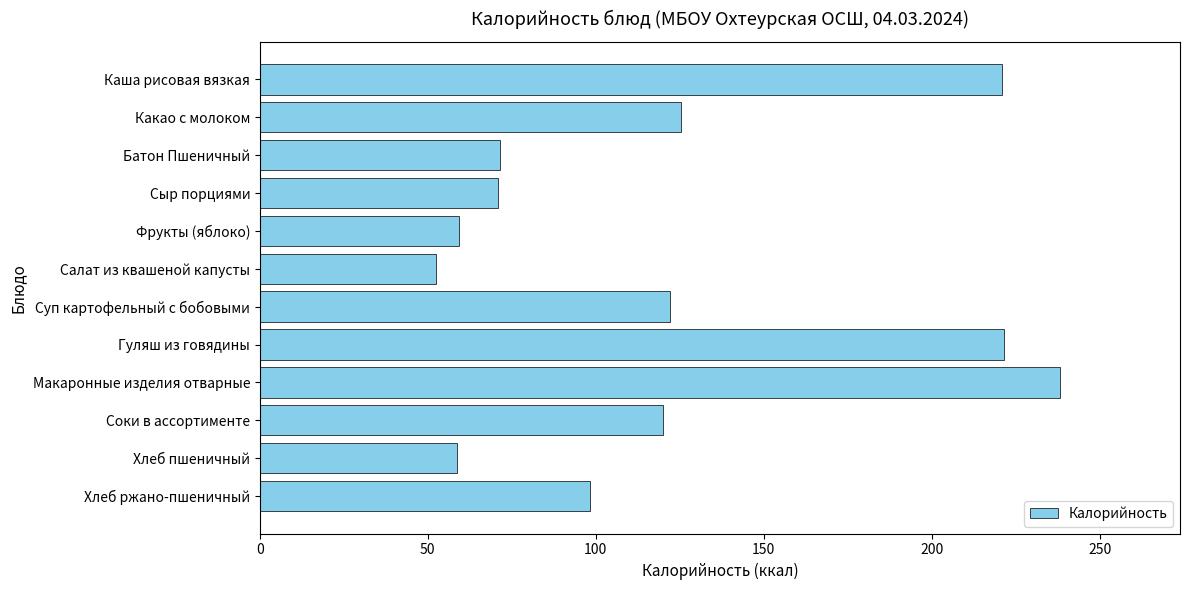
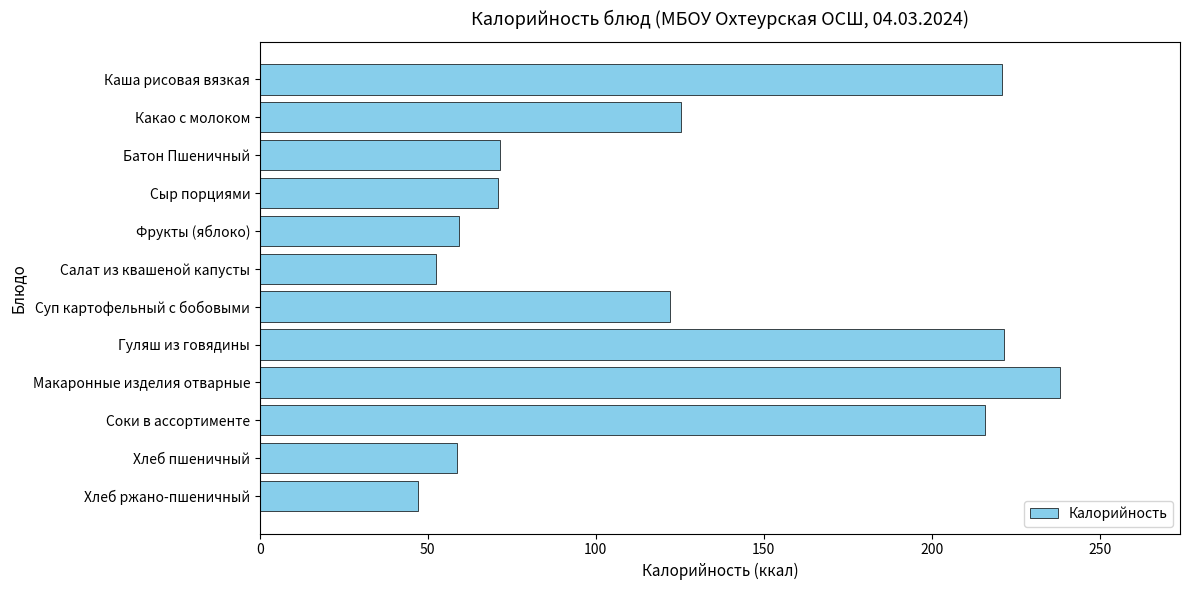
Соки в ассортименте: 120 -> 216
Хлеб ржано-пшеничный: 98 -> 47
